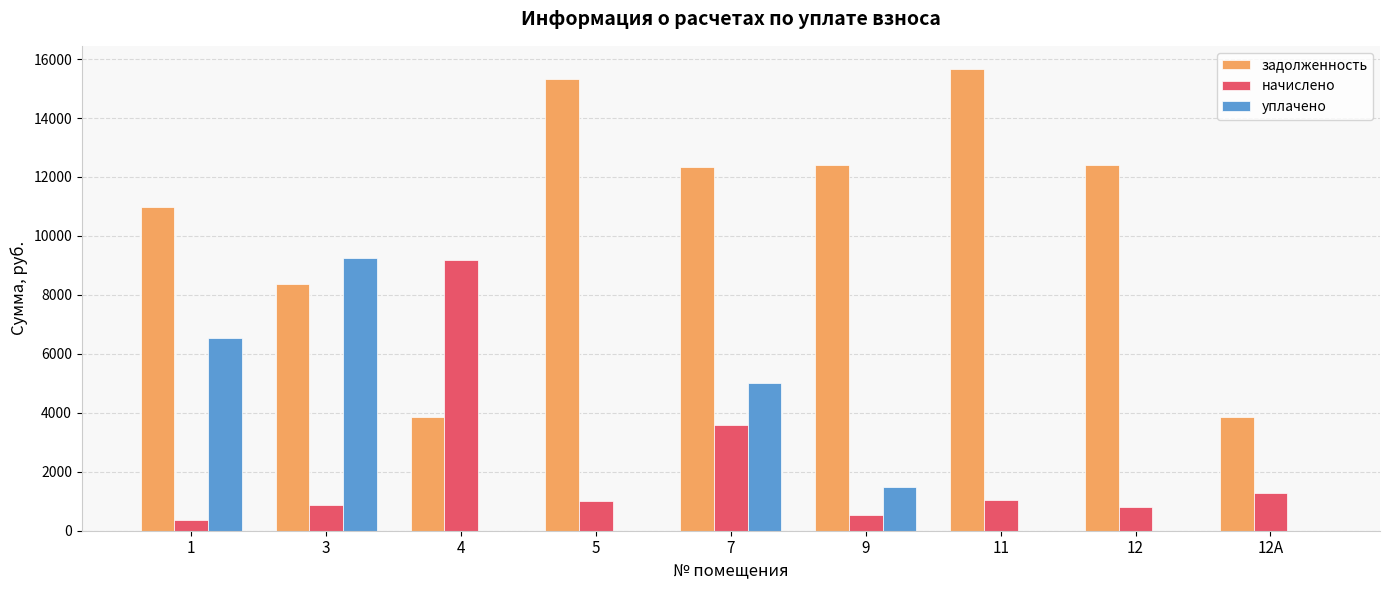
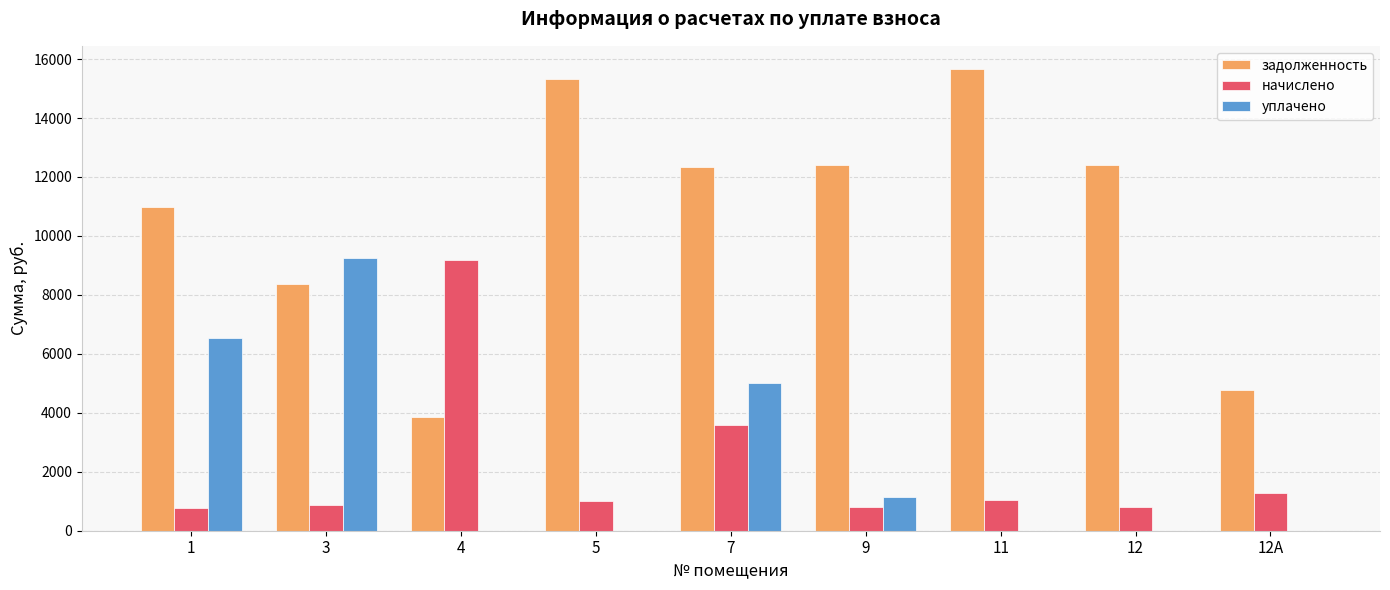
начислено, 1: 400 -> 800
начислено, 9: 500 -> 800
уплачено, 9: 1500 -> 1100
задолженность, 12А: 3900 -> 4800
